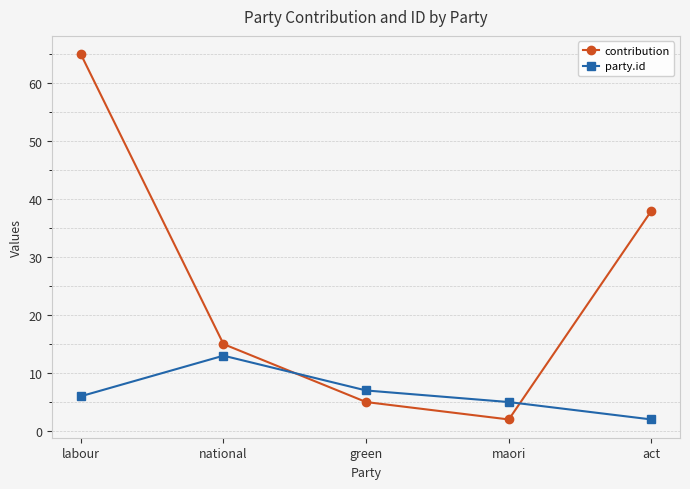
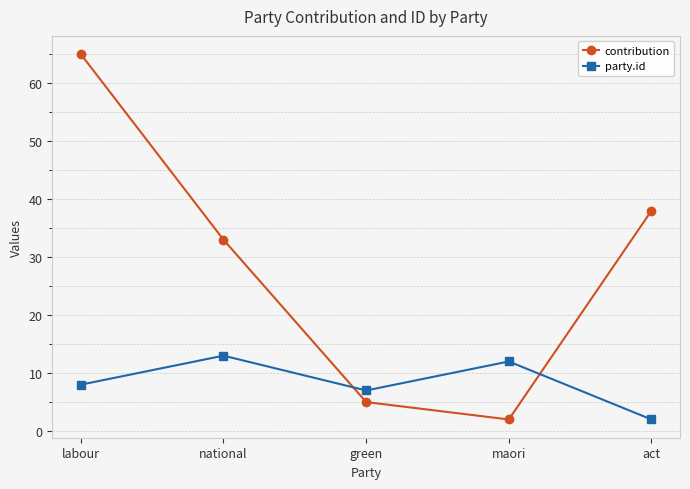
party.id, labour: 6 -> 8
contribution, national: 15 -> 33
party.id, maori: 5 -> 12
